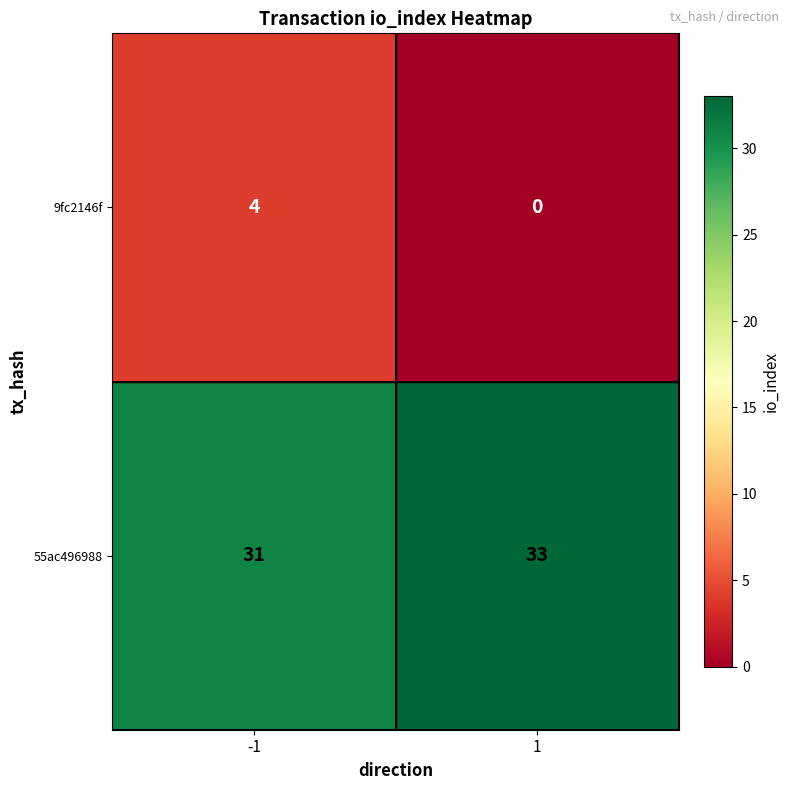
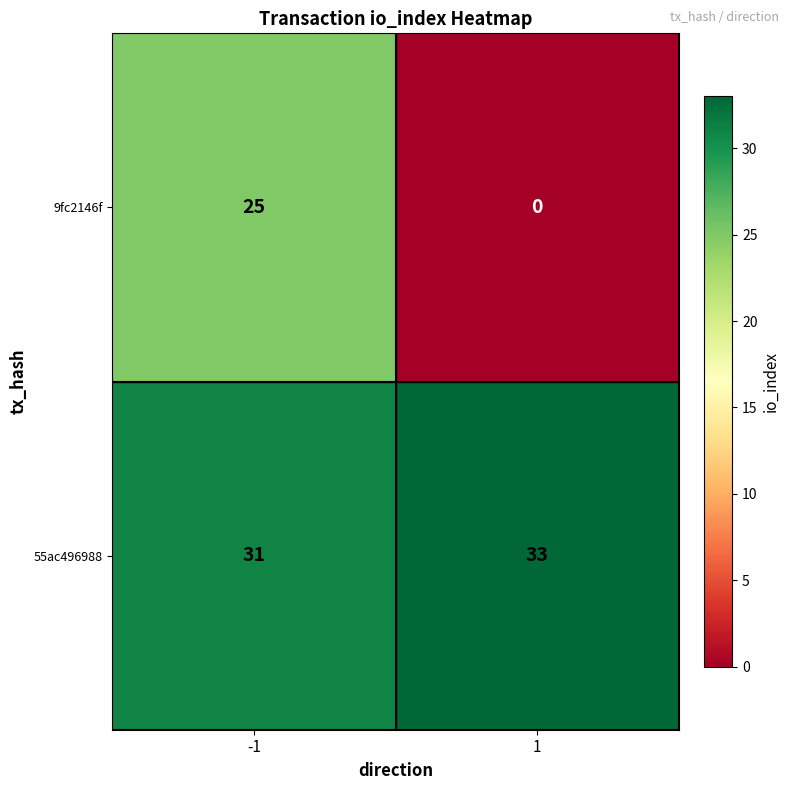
9fc2146f, -1: 4 -> 25
